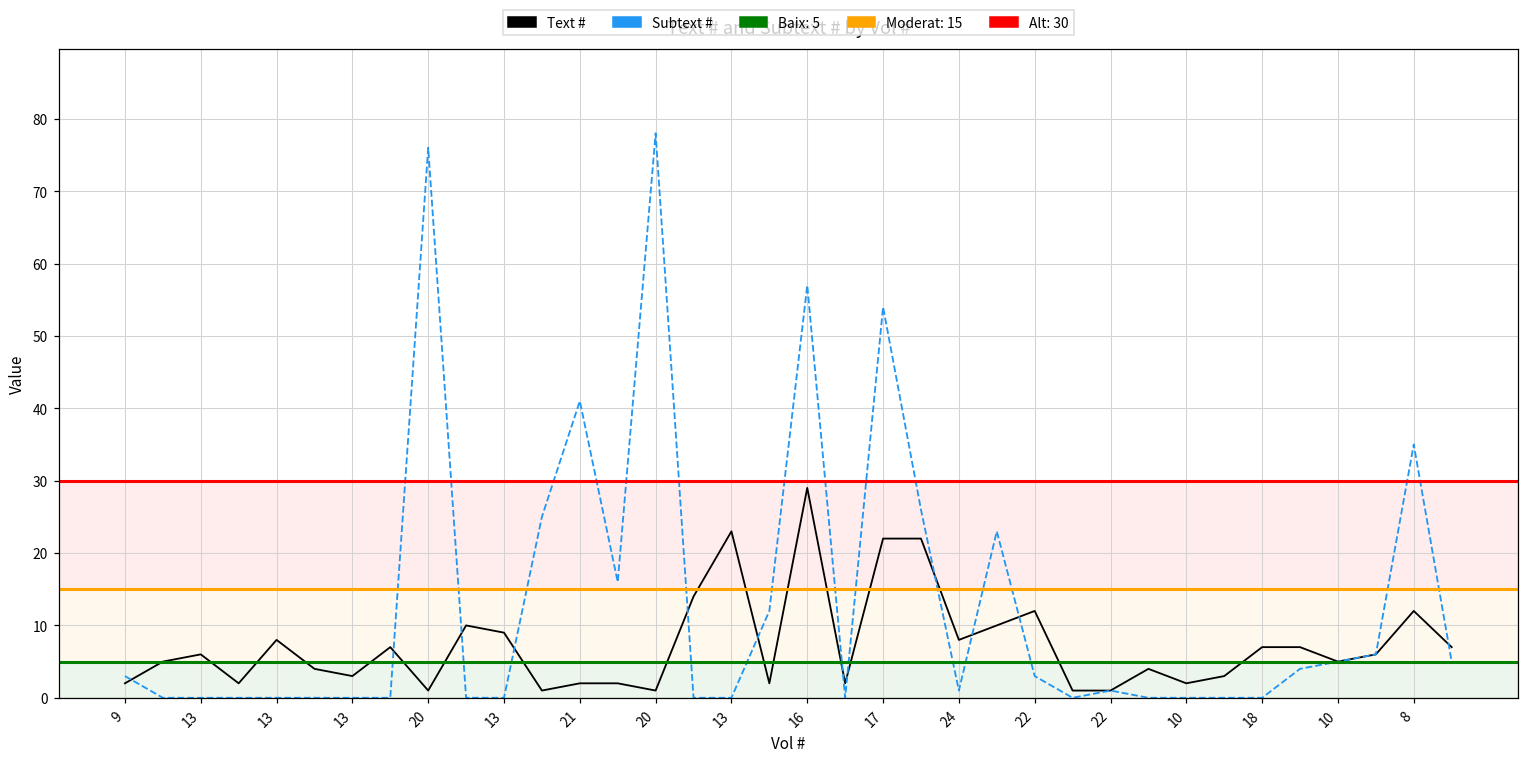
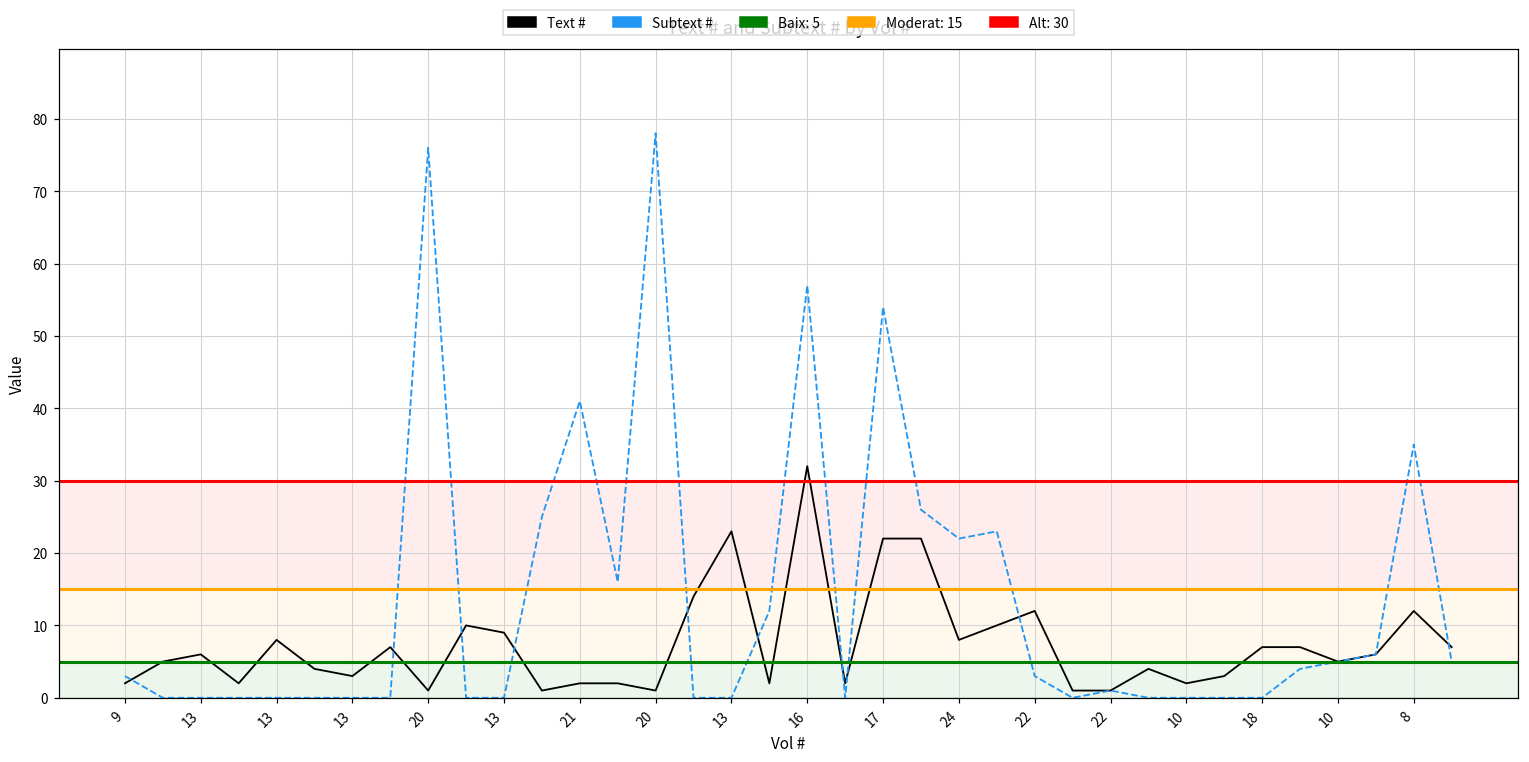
Text #, 16: 29 -> 32
Subtext #, 24: 1 -> 22
